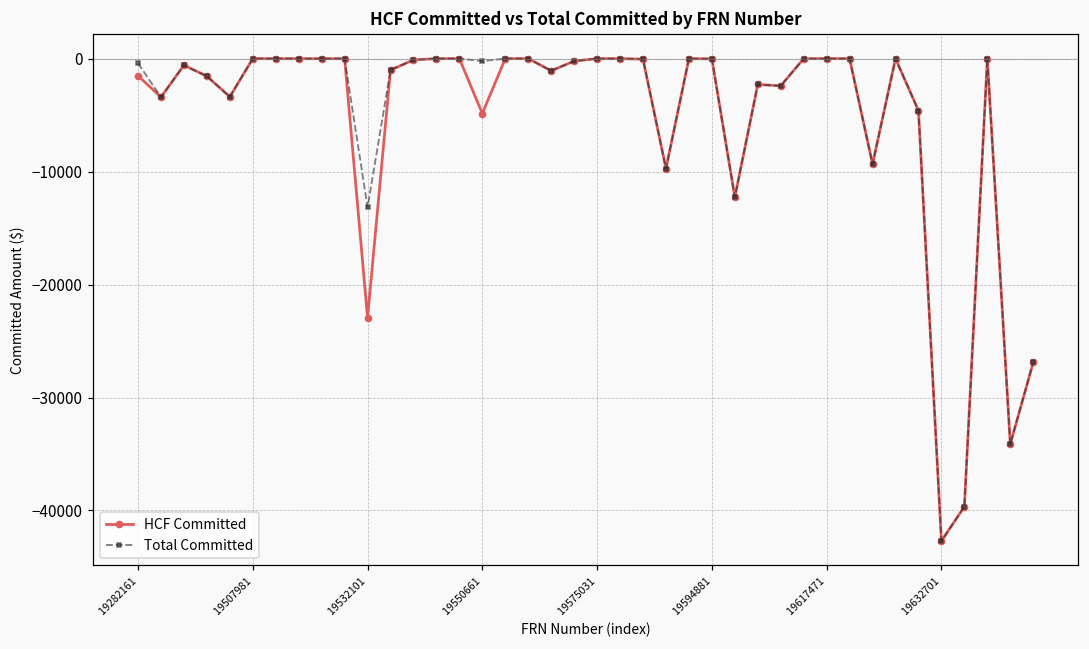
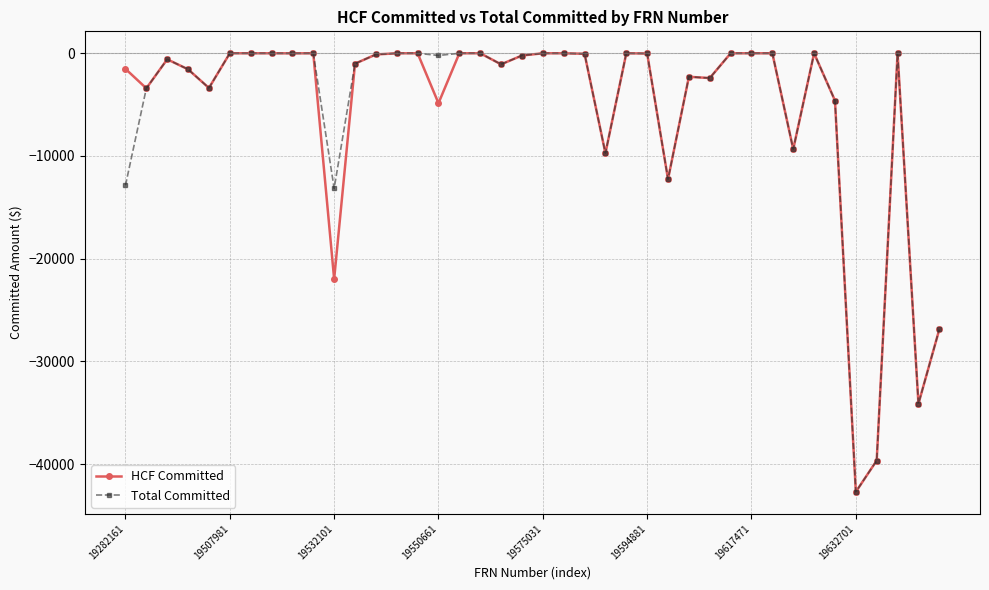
Total Committed, 19282161: -400 -> -12900
HCF Committed, 19532101: -22900 -> -22000
